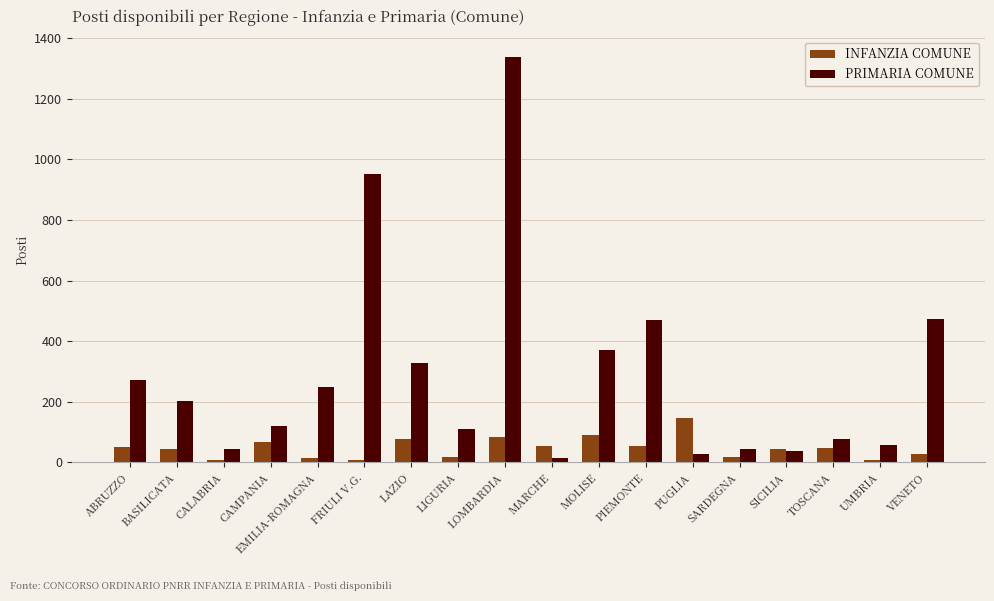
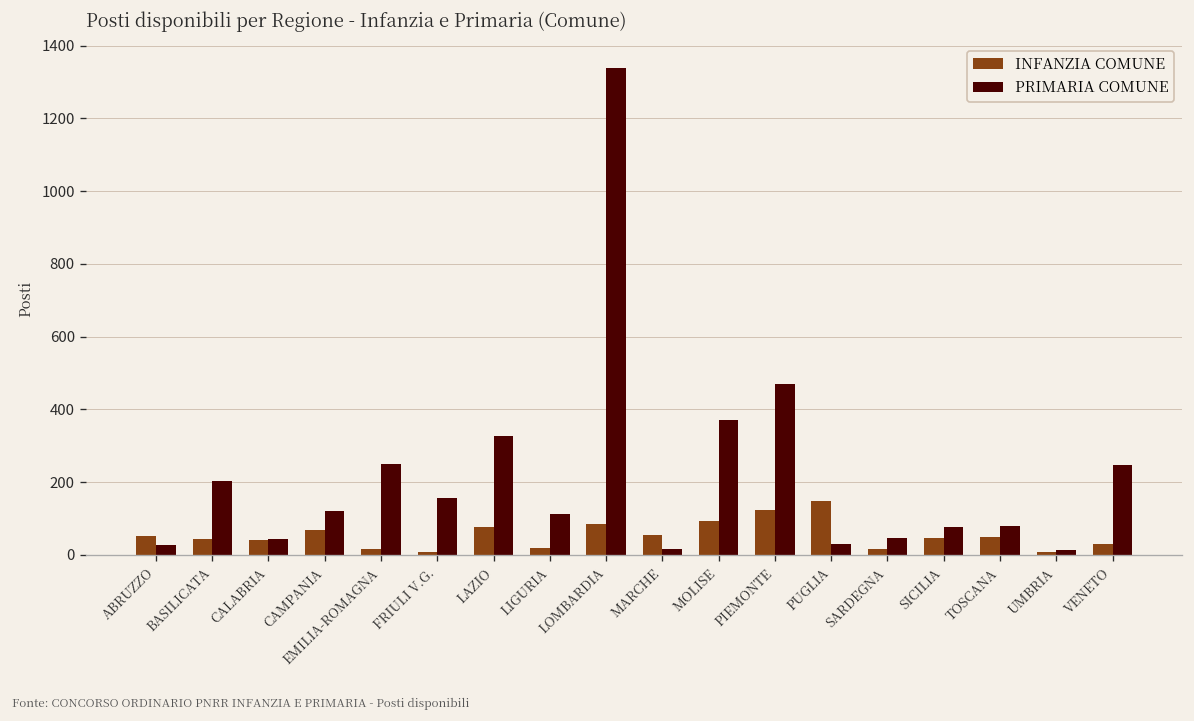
PRIMARIA COMUNE, ABRUZZO: 270 -> 30
INFANZIA COMUNE, CALABRIA: 10 -> 40
PRIMARIA COMUNE, FRIULI V.G.: 950 -> 160
INFANZIA COMUNE, PIEMONTE: 50 -> 120
PRIMARIA COMUNE, SICILIA: 40 -> 80
PRIMARIA COMUNE, UMBRIA: 60 -> 10
PRIMARIA COMUNE, VENETO: 470 -> 250
